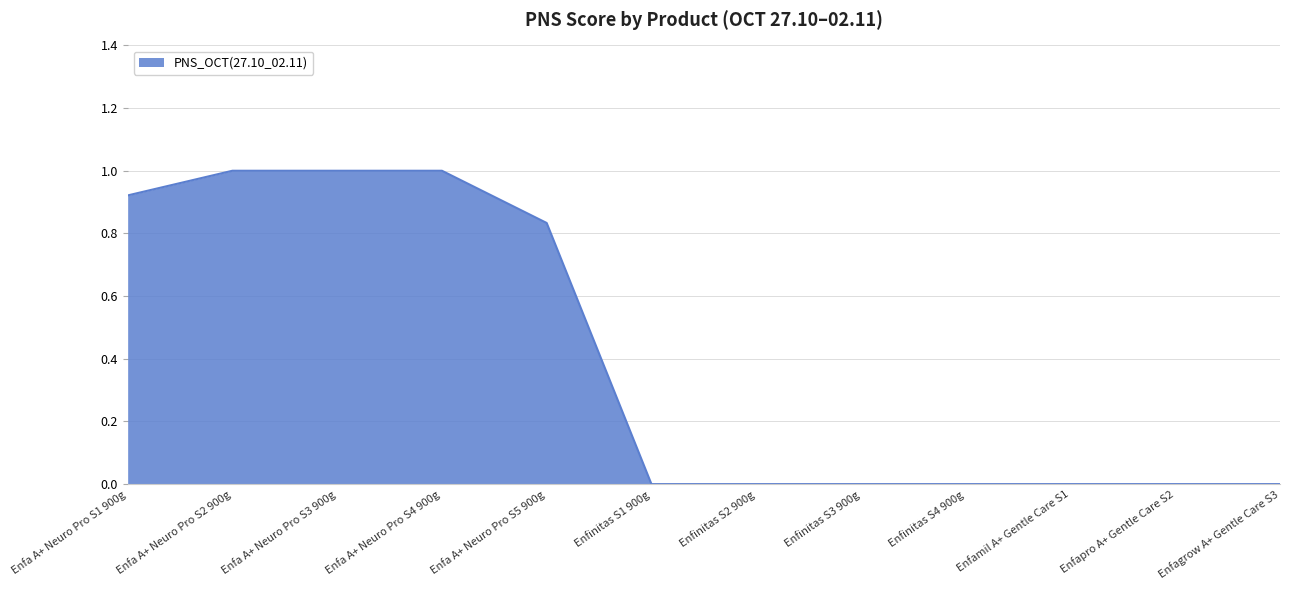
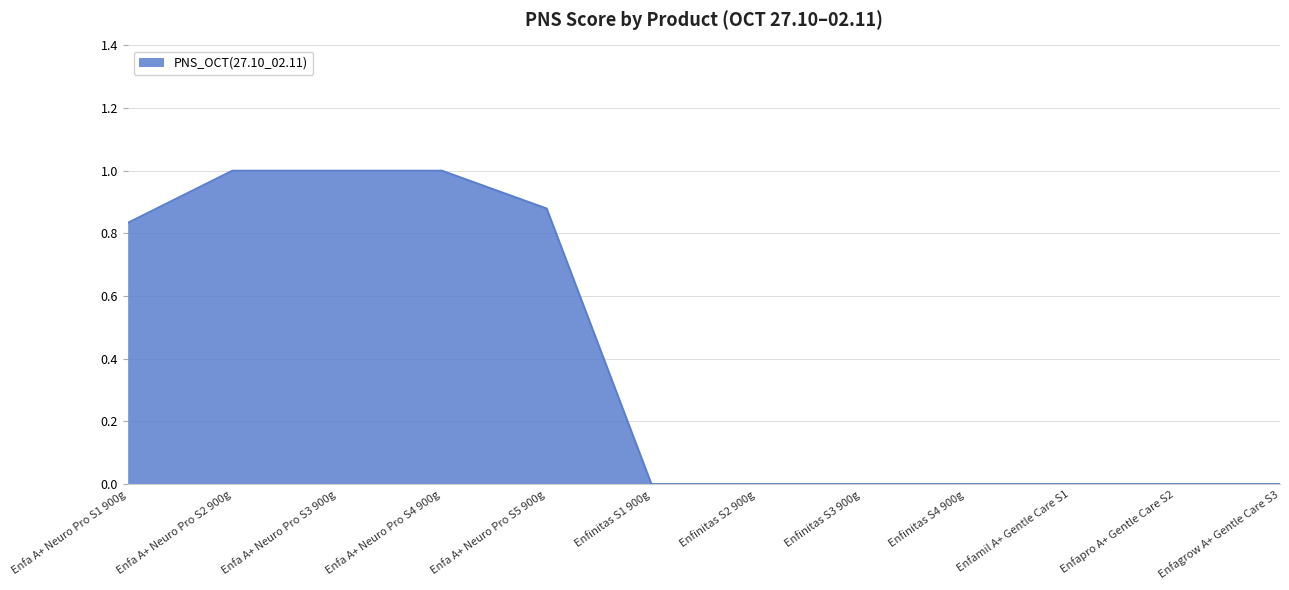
Enfa A+ Neuro Pro S1 900g: 0.92 -> 0.83
Enfa A+ Neuro Pro S5 900g: 0.83 -> 0.88
